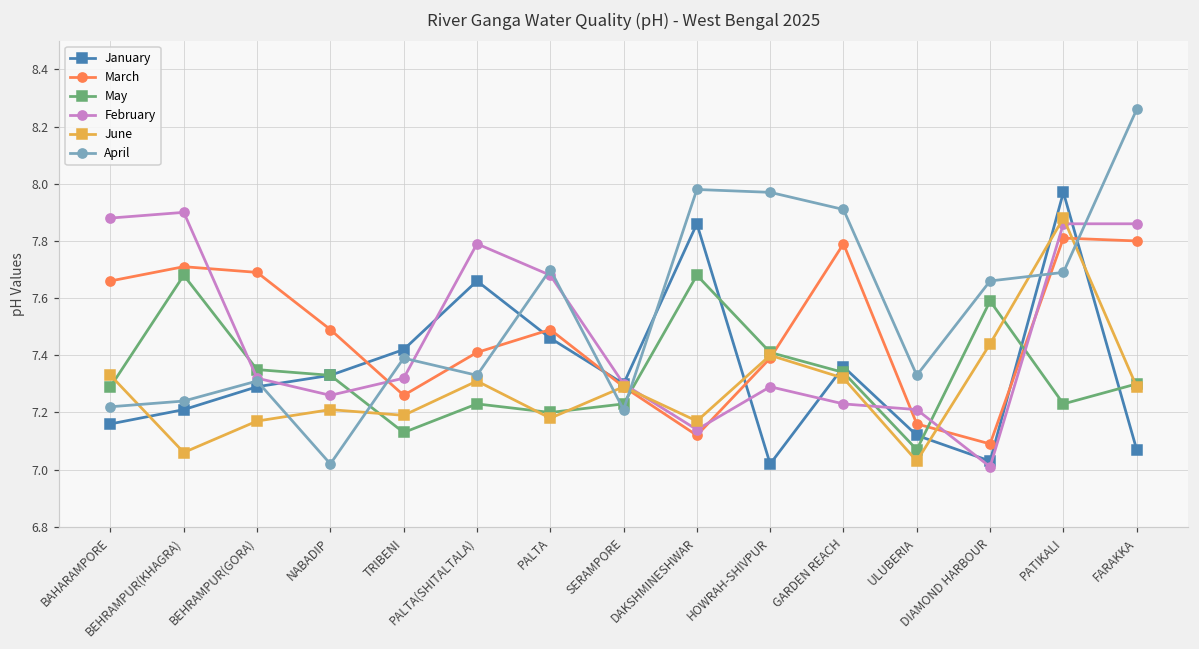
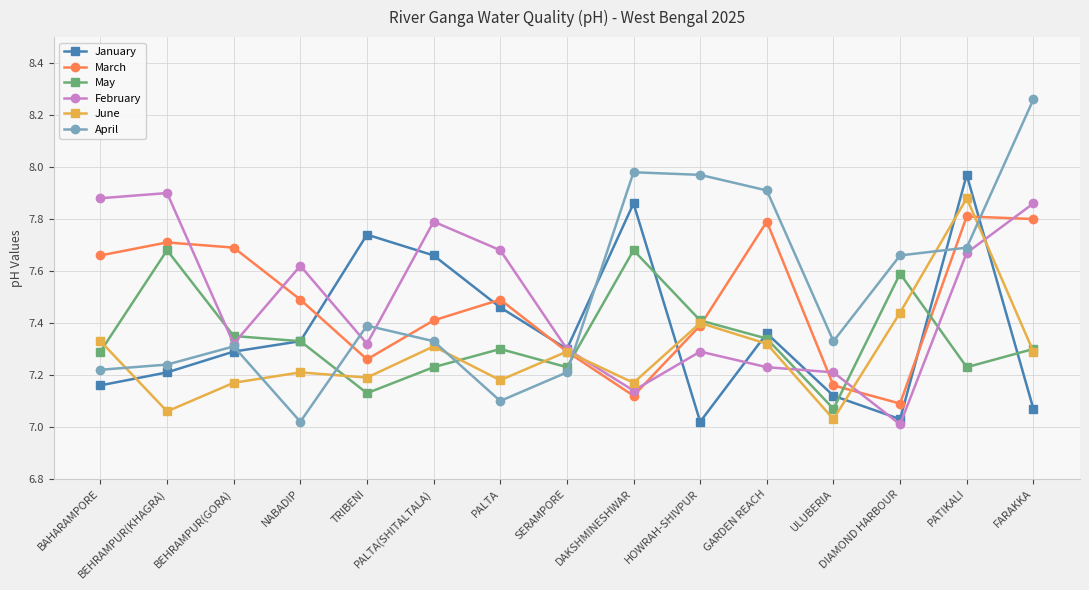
February, NABADIP: 7.26 -> 7.62
January, TRIBENI: 7.42 -> 7.74
May, PALTA: 7.2 -> 7.3
April, PALTA: 7.7 -> 7.1
February, PATIKALI: 7.86 -> 7.67
